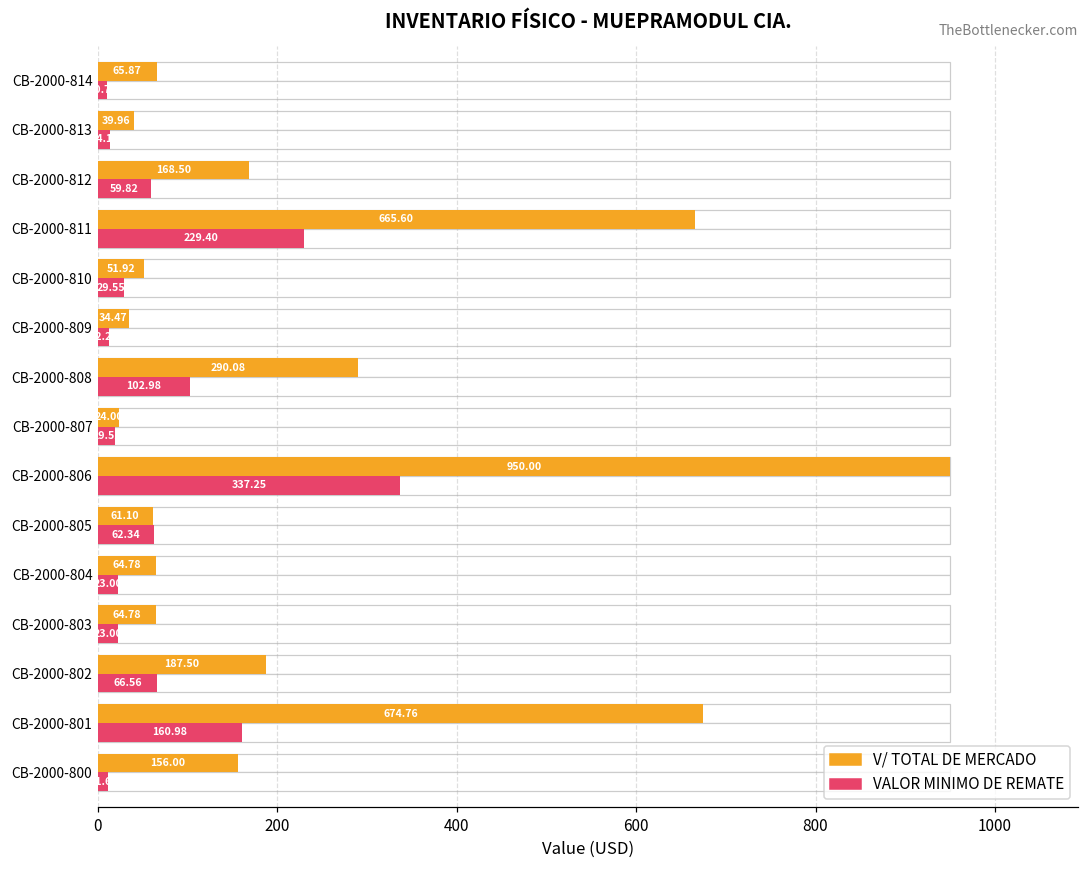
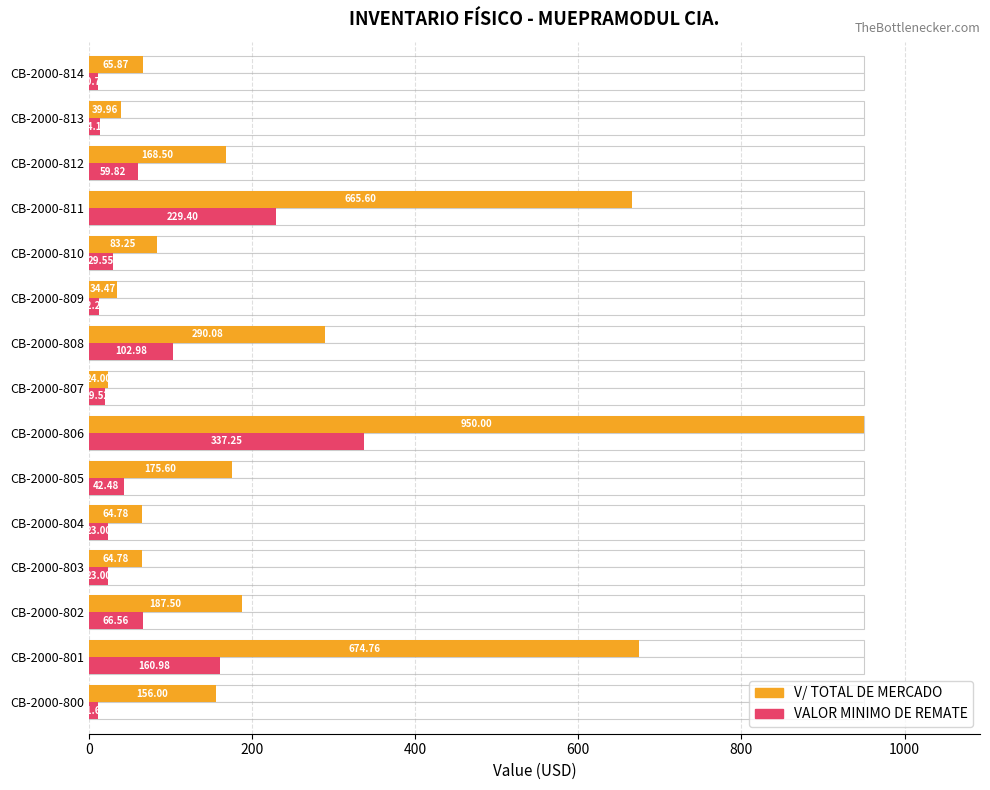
V/ TOTAL DE MERCADO, CB-2000-810: 51.92 -> 83.25
V/ TOTAL DE MERCADO, CB-2000-805: 61.10 -> 175.60
VALOR MINIMO DE REMATE, CB-2000-805: 62.34 -> 42.48
